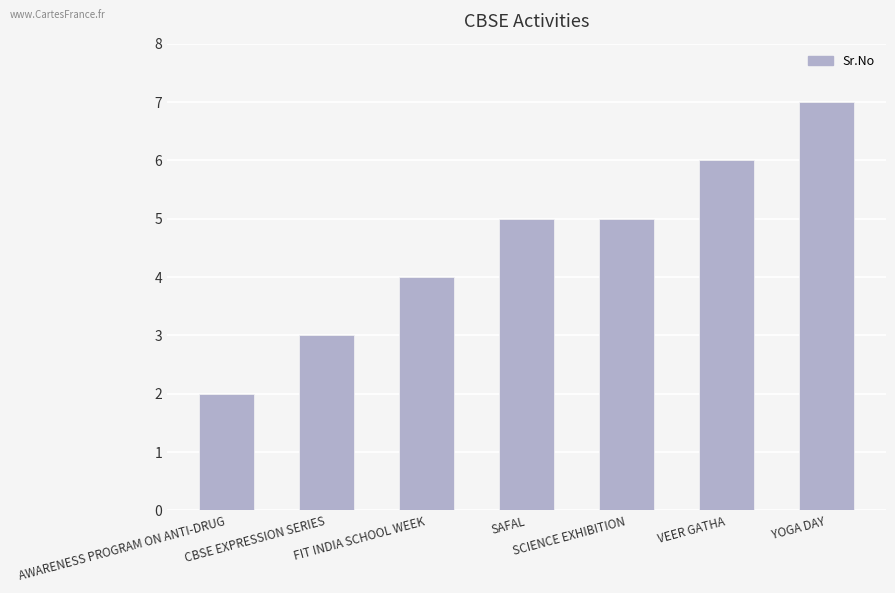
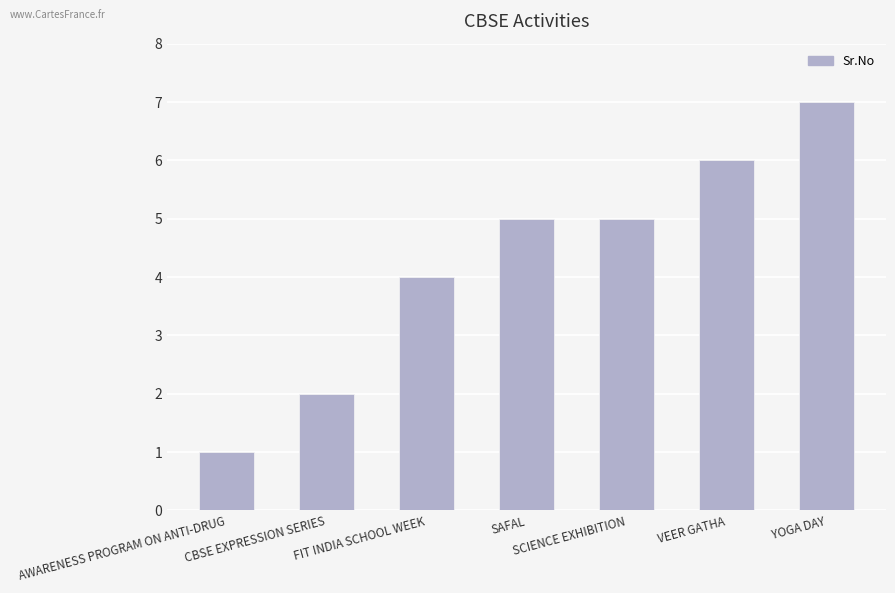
AWARENESS PROGRAM ON ANTI-DRUG: 2 -> 1
CBSE EXPRESSION SERIES: 3 -> 2
